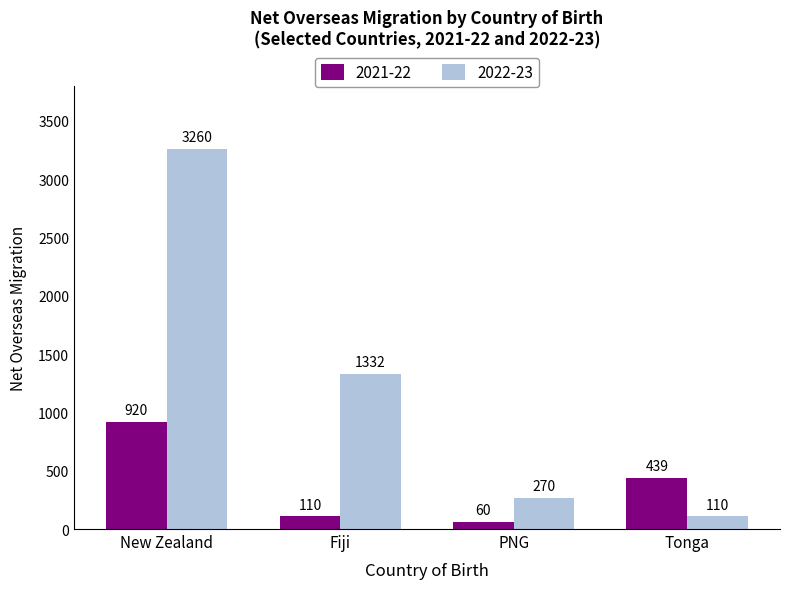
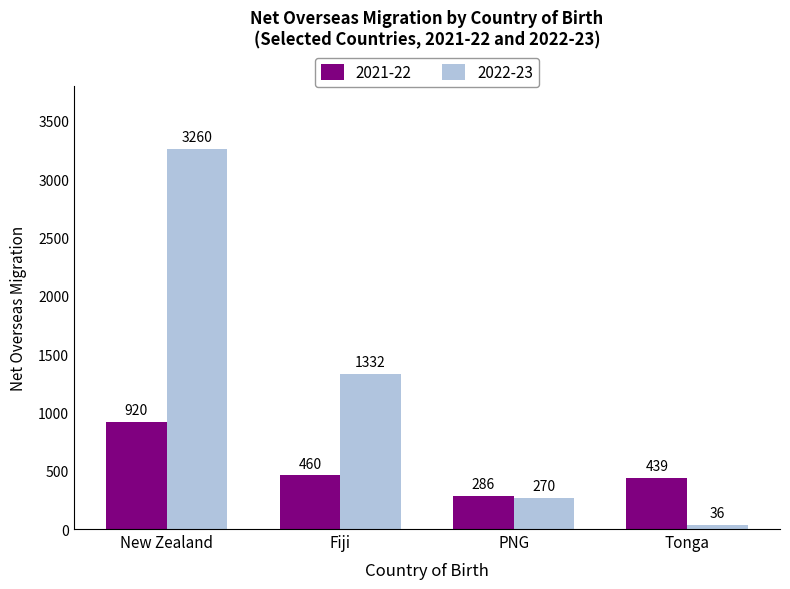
2021-22, Fiji: 110 -> 460
2021-22, PNG: 60 -> 286
2022-23, Tonga: 110 -> 36
